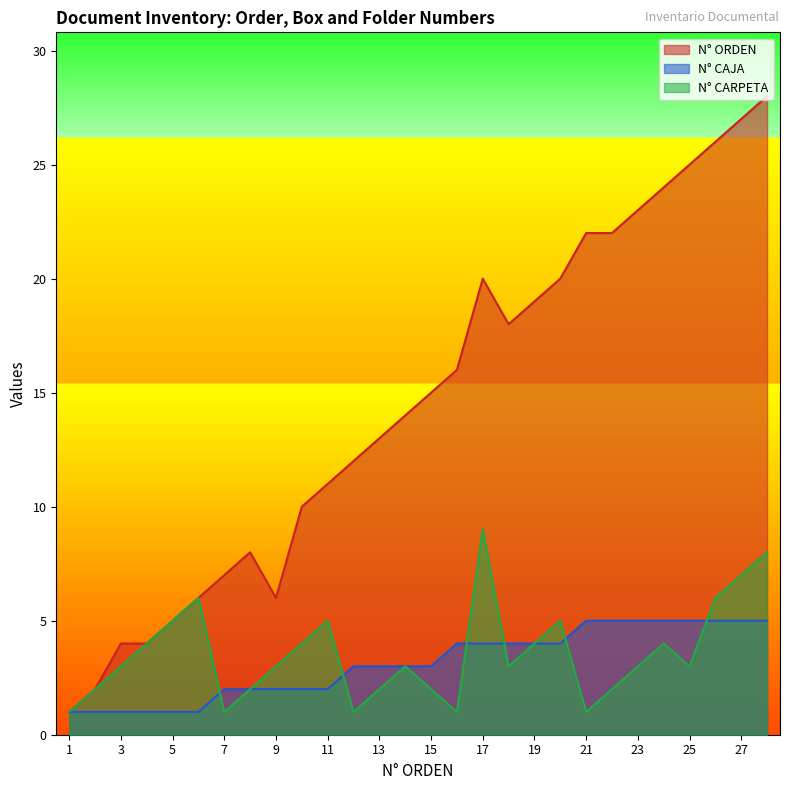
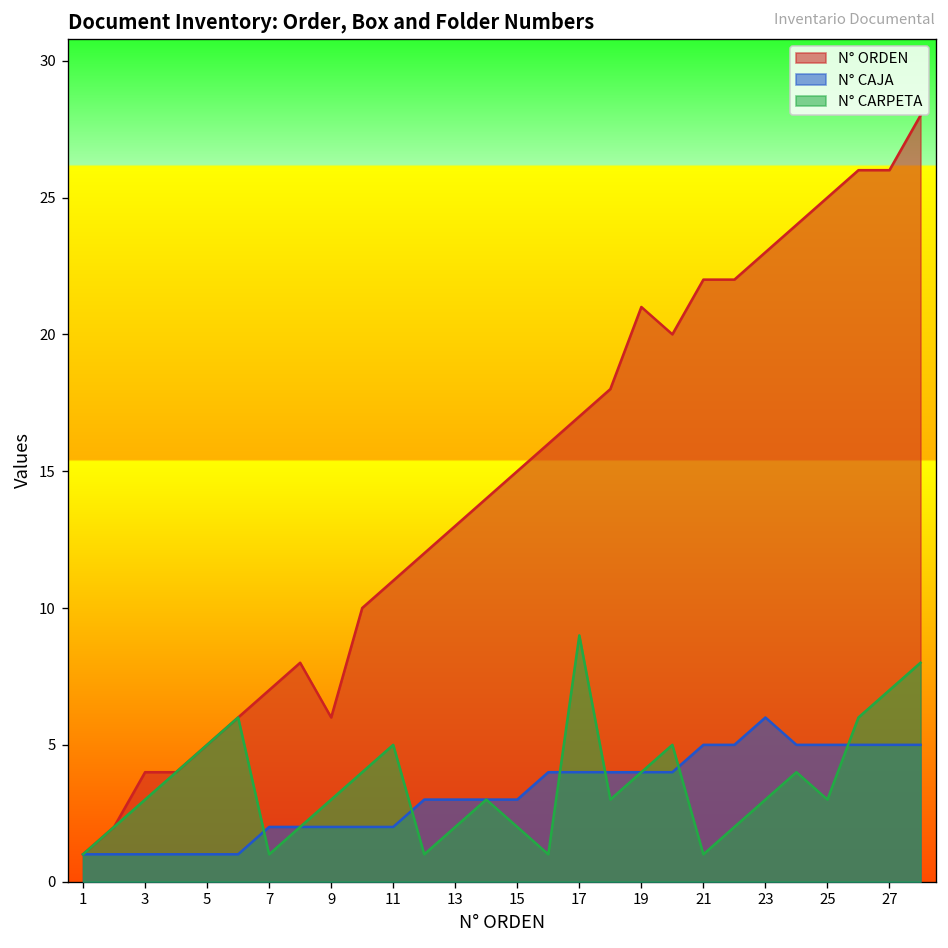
N° ORDEN, 17: 20 -> 17
N° ORDEN, 19: 19 -> 21
N° CAJA, 23: 5 -> 6
N° ORDEN, 27: 27 -> 26
